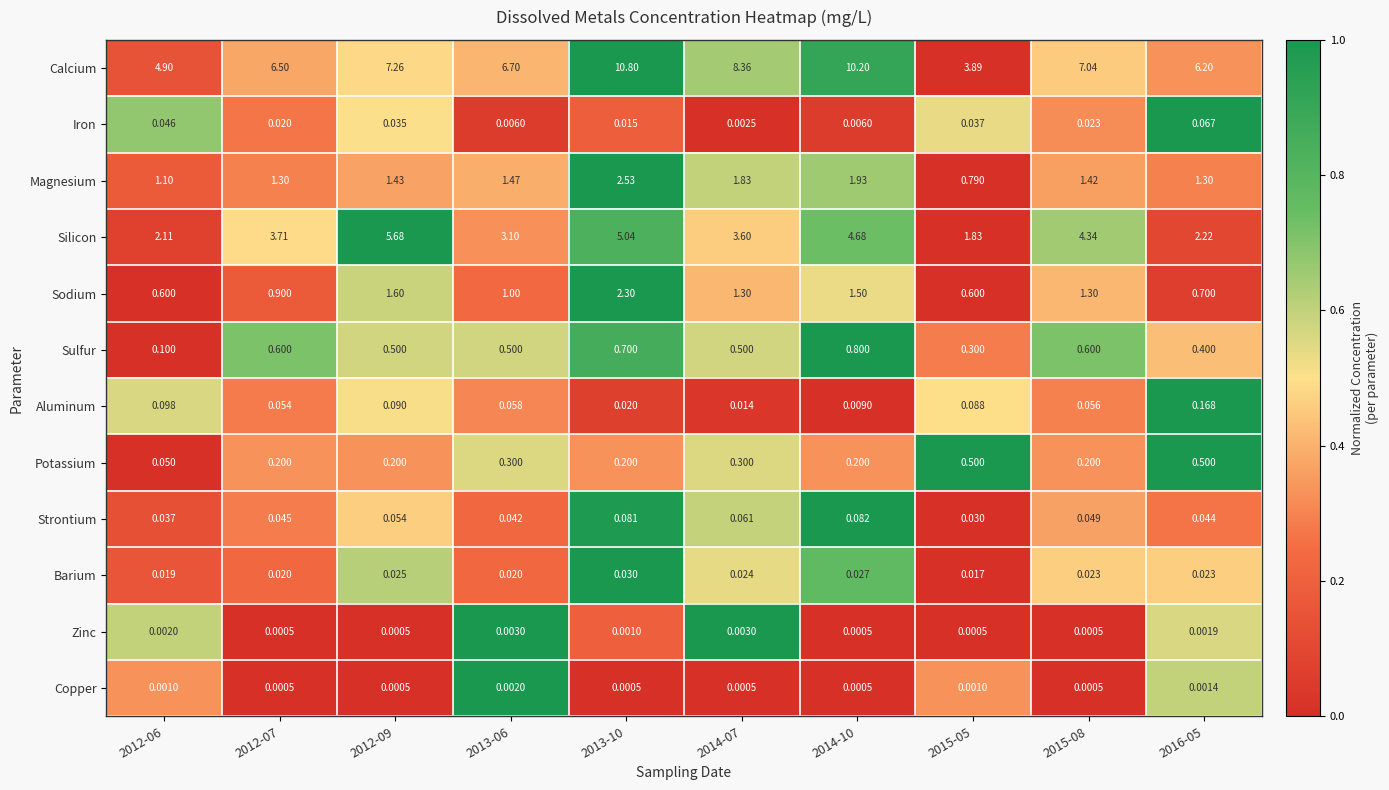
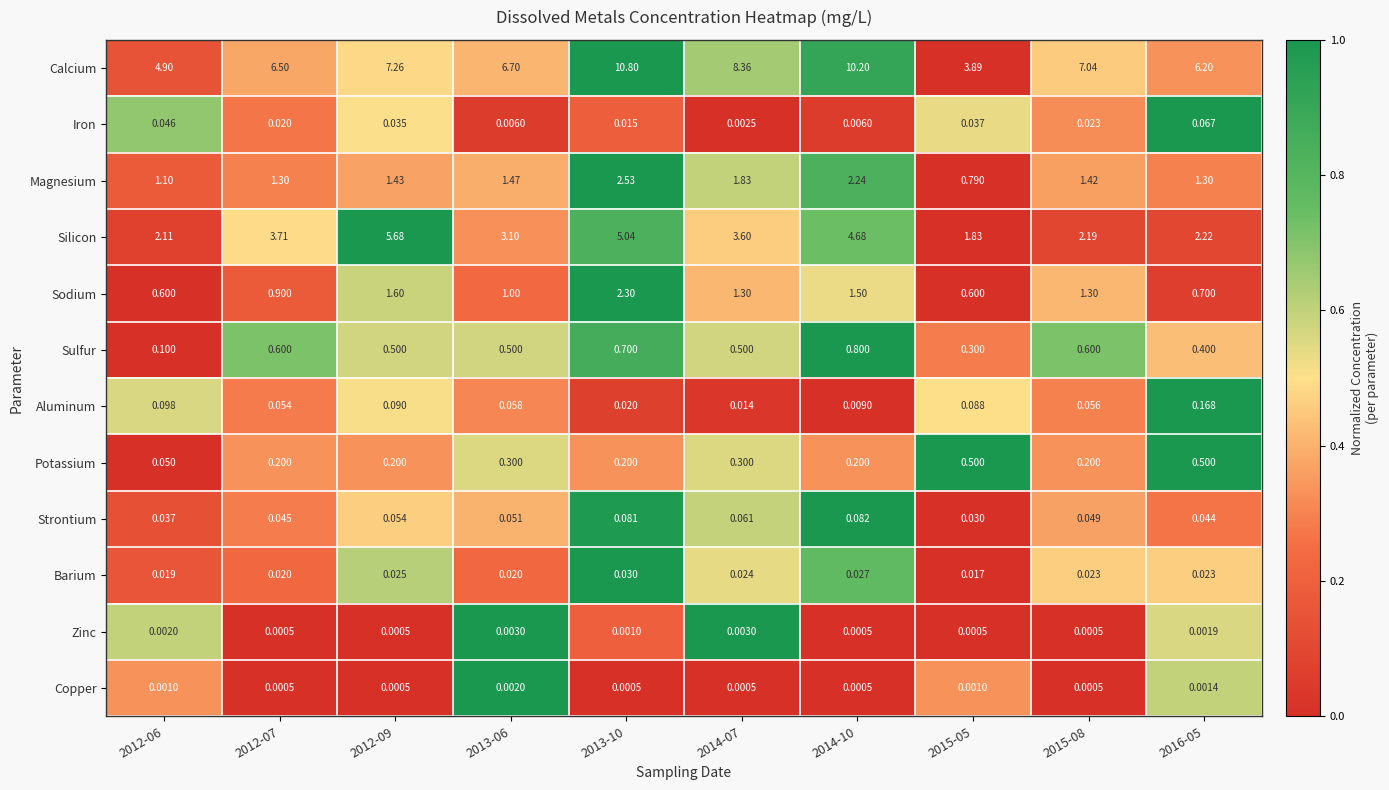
Magnesium, 2014-10: 1.93 -> 2.24
Silicon, 2015-08: 4.34 -> 2.19
Strontium, 2013-06: 0.042 -> 0.051
